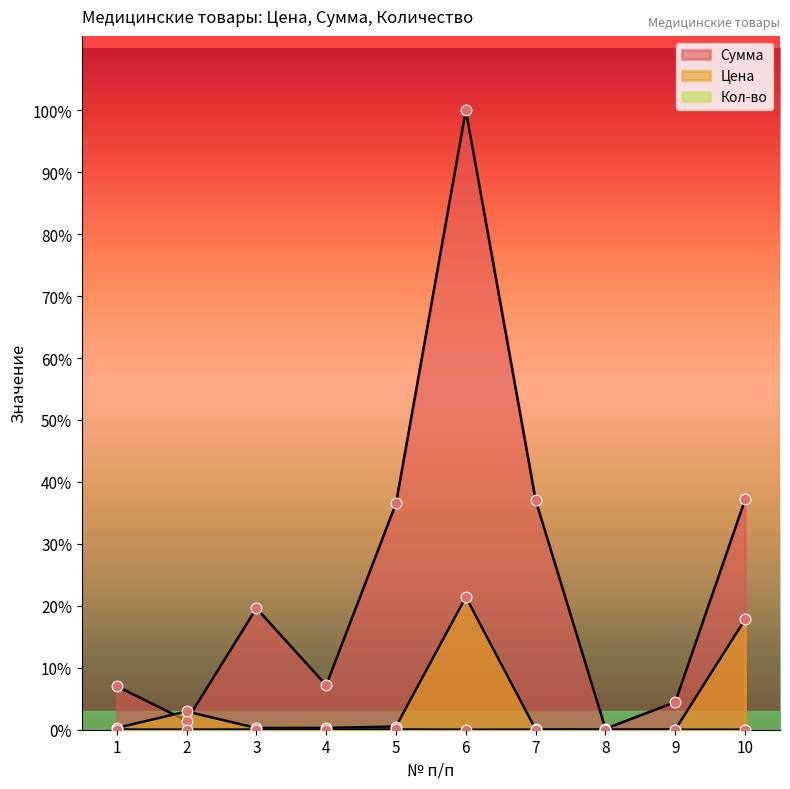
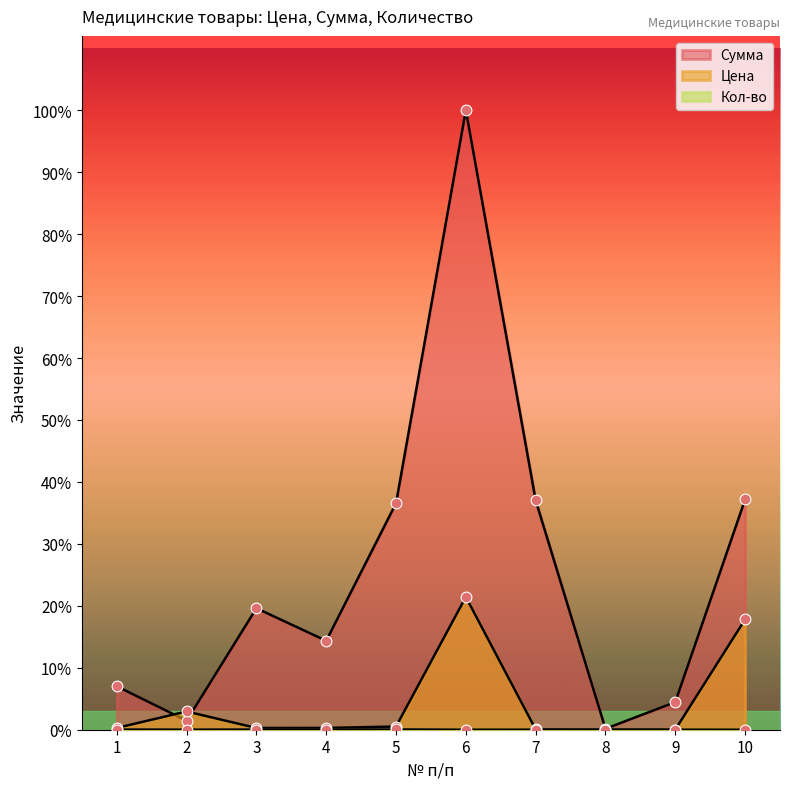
Сумма, 4: 7% -> 14%
